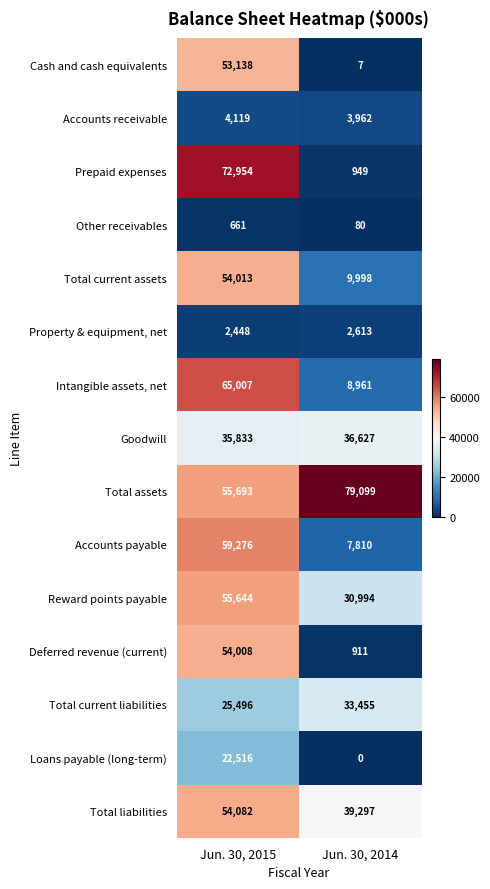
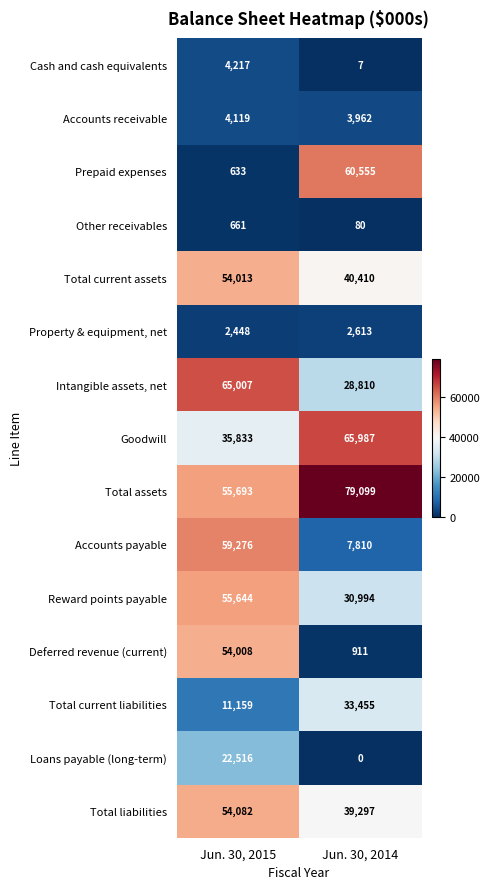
Cash and cash equivalents, Jun. 30, 2015: 53,138 -> 4,217
Prepaid expenses, Jun. 30, 2015: 72,954 -> 633
Prepaid expenses, Jun. 30, 2014: 949 -> 60,555
Total current assets, Jun. 30, 2014: 9,998 -> 40,410
Intangible assets, net, Jun. 30, 2014: 8,961 -> 28,810
Goodwill, Jun. 30, 2014: 36,627 -> 65,987
Total current liabilities, Jun. 30, 2015: 25,496 -> 11,159
